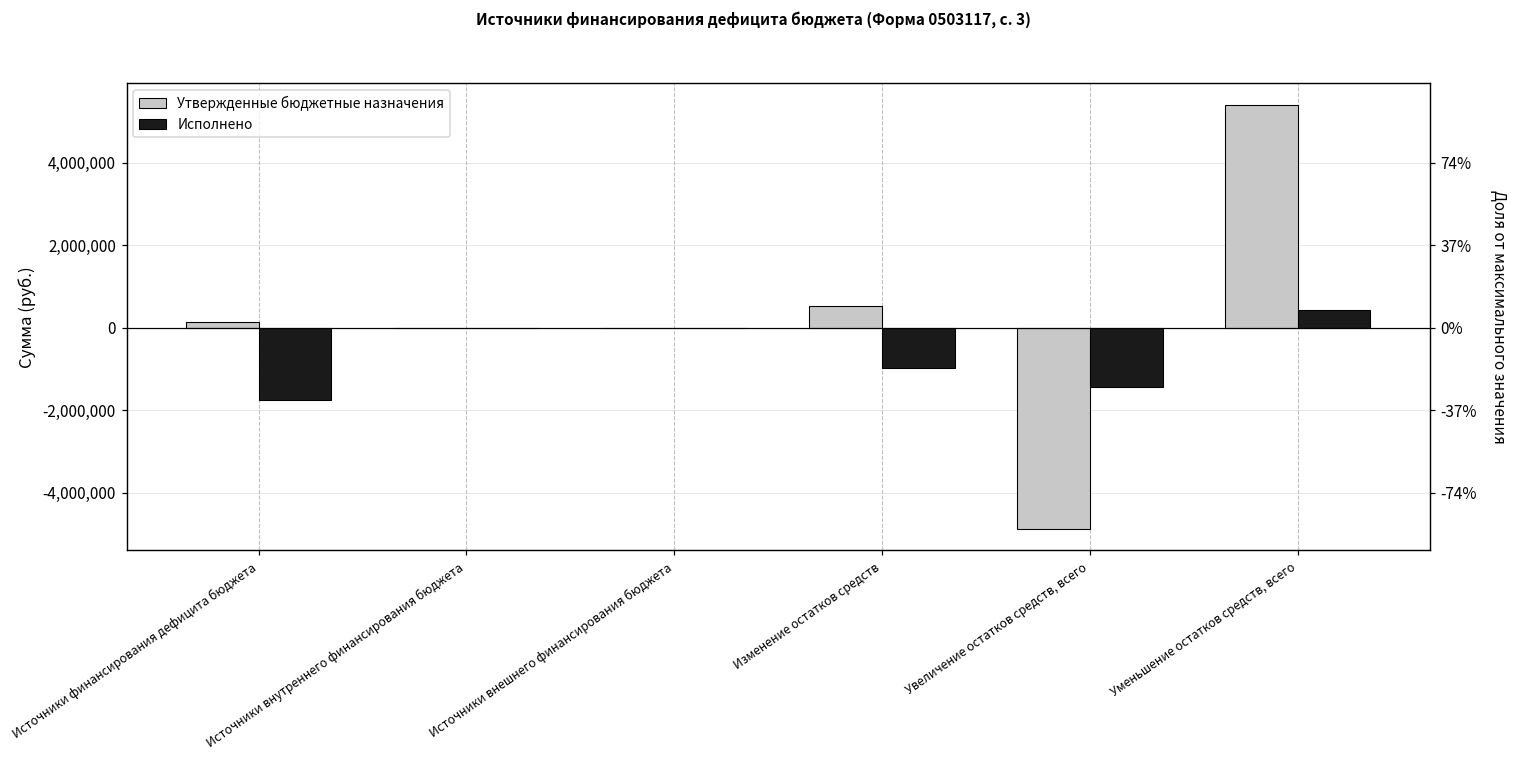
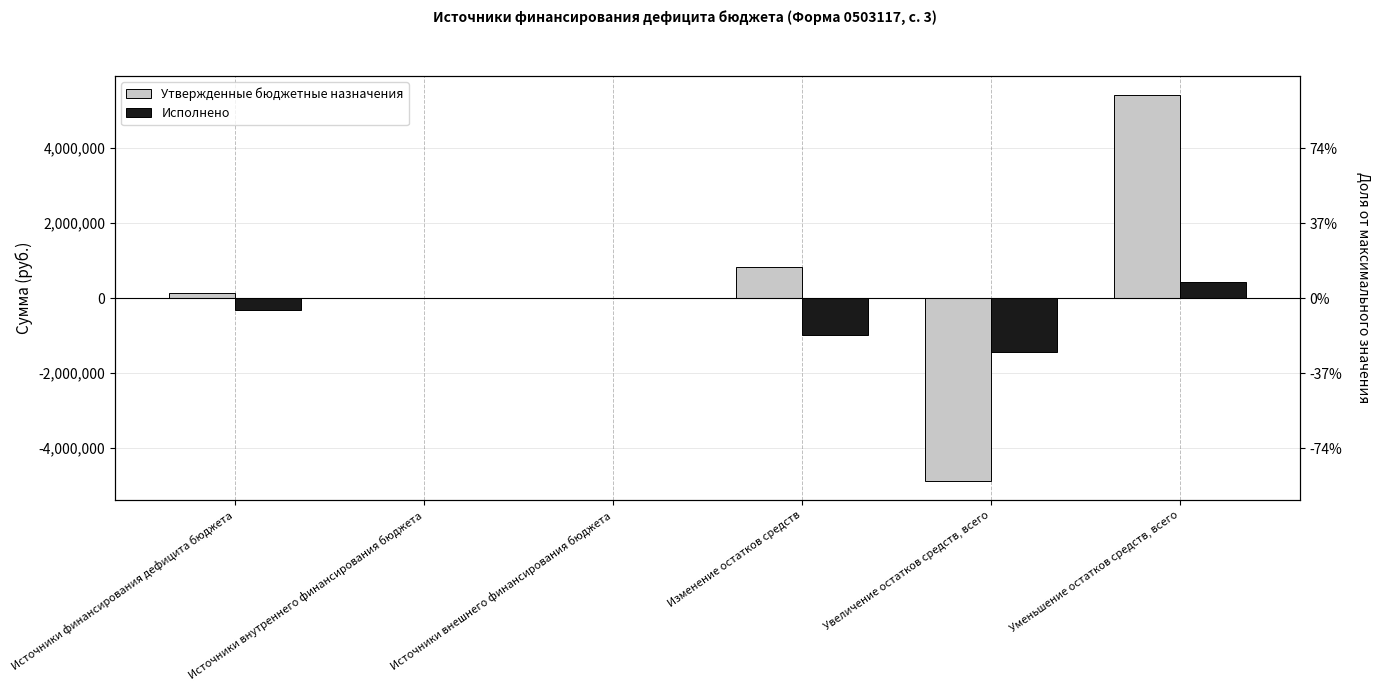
Исполнено, Источники финансирования дефицита бюджета: -1,700,000 -> -300,000
Утвержденные бюджетные назначения, Изменение остатков средств: 500,000 -> 800,000
